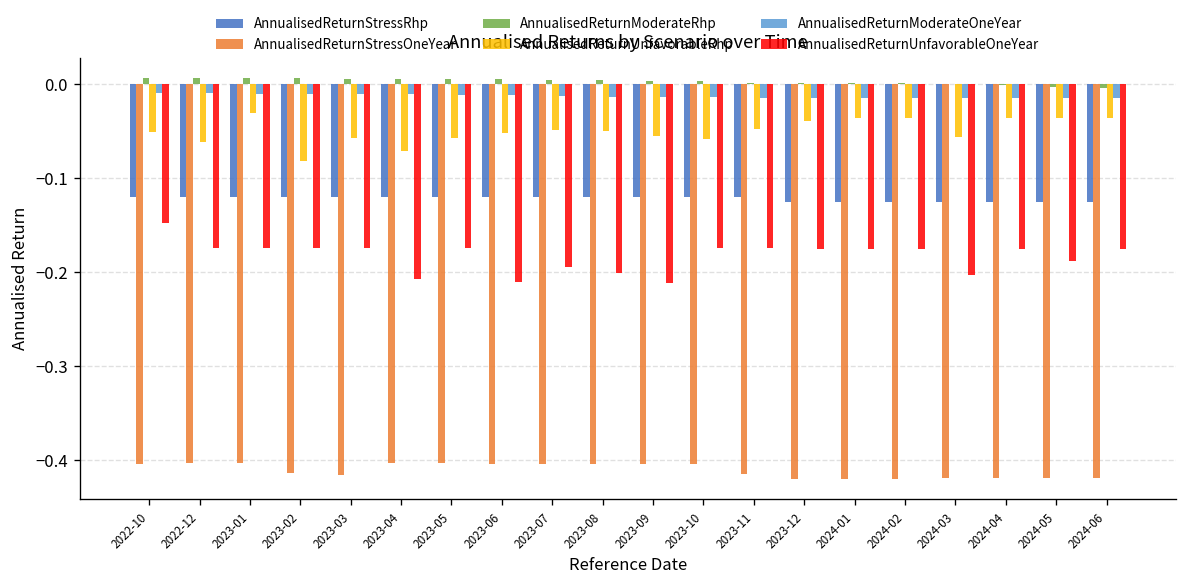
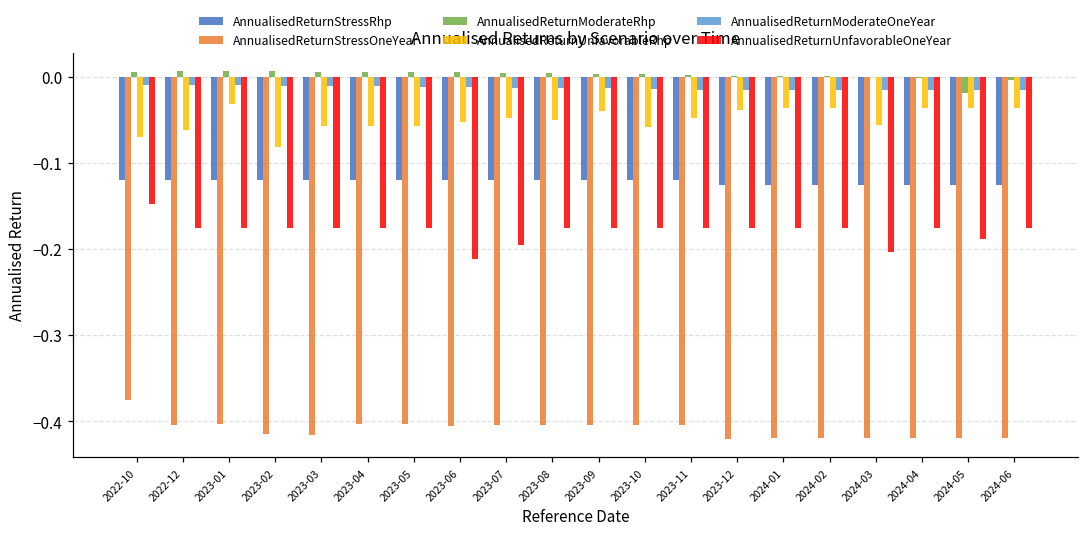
AnnualisedReturnStressOneYear, 2022-10: -0.40 -> -0.38
AnnualisedReturnUnfavorableRhp, 2022-10: -0.05 -> -0.07
AnnualisedReturnUnfavorableRhp, 2023-04: -0.07 -> -0.06
AnnualisedReturnUnfavorableOneYear, 2023-04: -0.21 -> -0.17
AnnualisedReturnUnfavorableOneYear, 2023-08: -0.20 -> -0.17
AnnualisedReturnUnfavorableRhp, 2023-09: -0.05 -> -0.04
AnnualisedReturnUnfavorableOneYear, 2023-09: -0.21 -> -0.17
AnnualisedReturnStressOneYear, 2023-11: -0.42 -> -0.40
AnnualisedReturnModerateRhp, 2024-05: 0.00 -> -0.02
